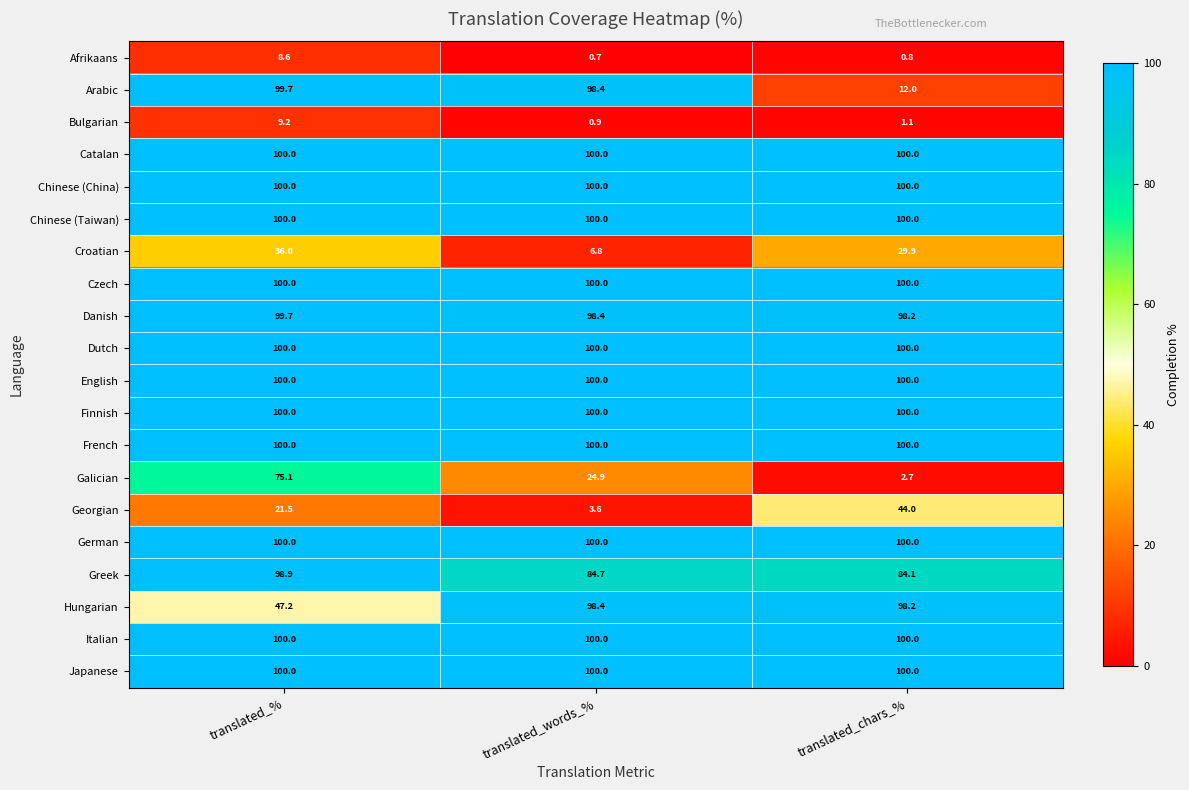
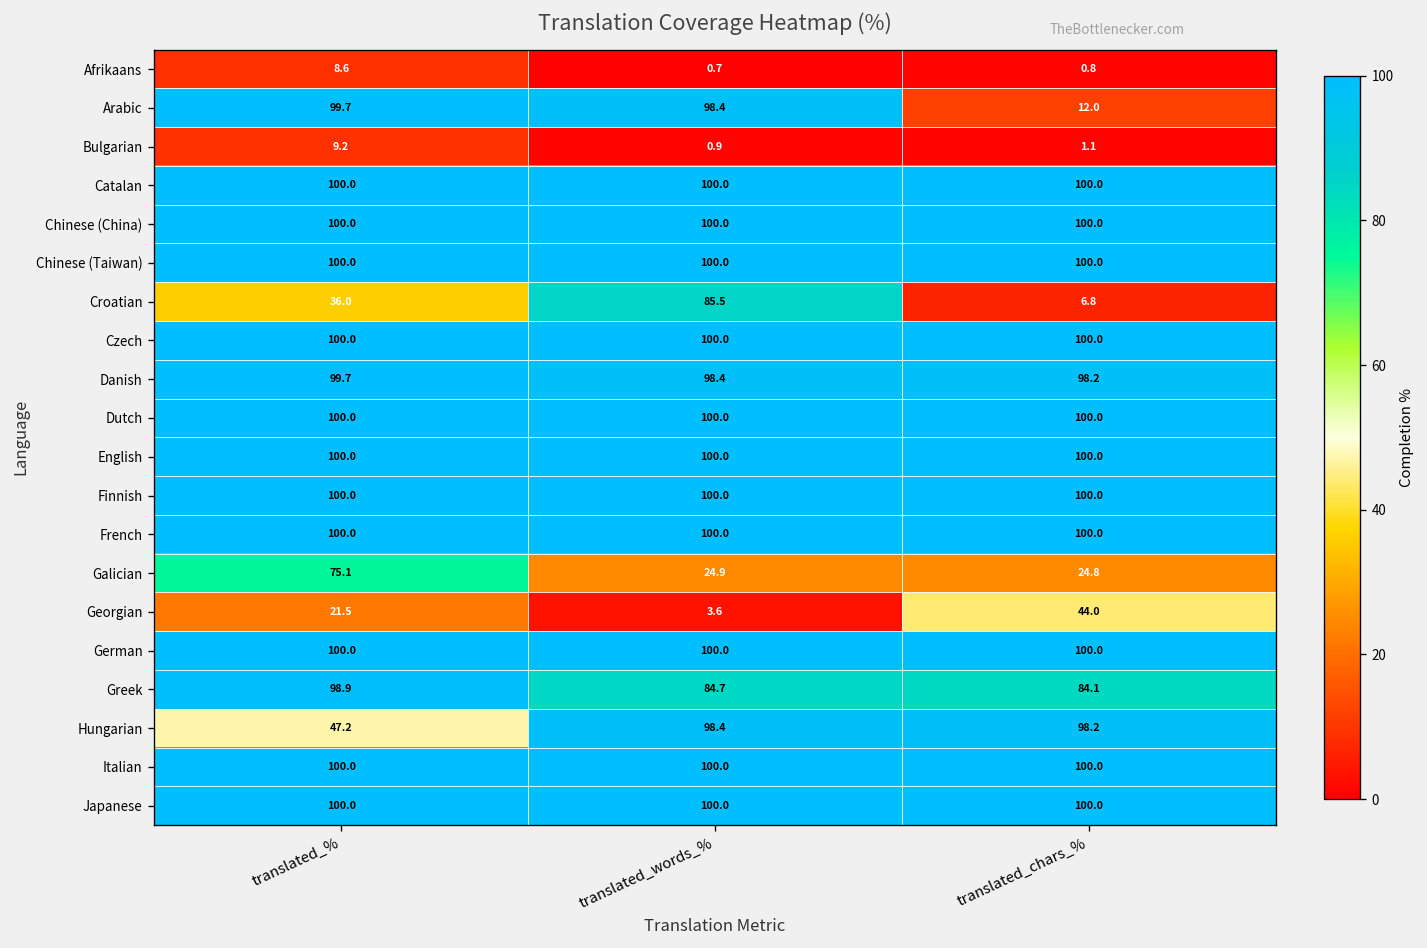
Croatian, translated_words_%: 6.8 -> 85.5
Croatian, translated_chars_%: 29.9 -> 6.8
Galician, translated_chars_%: 2.7 -> 24.8
